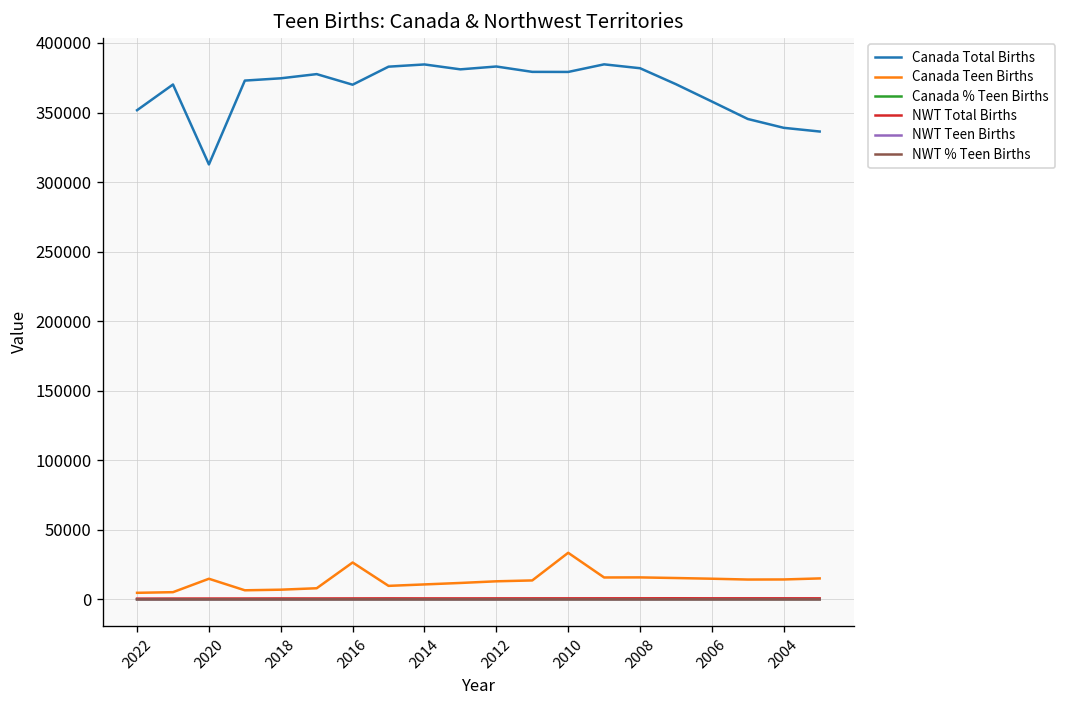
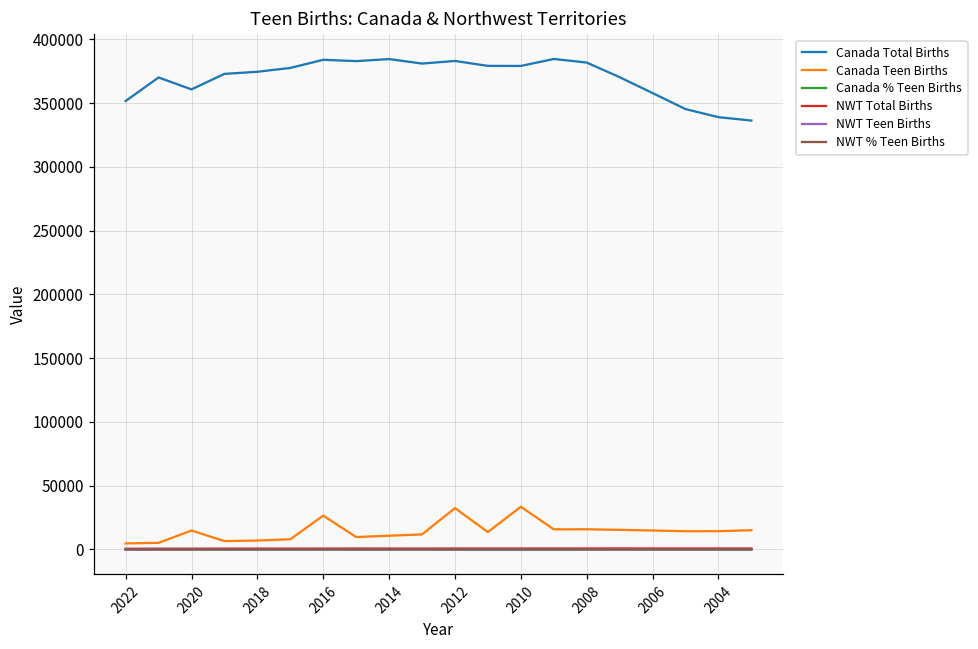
Canada Total Births, 2020: 313000 -> 361000
Canada Total Births, 2016: 370000 -> 384000
Canada Teen Births, 2012: 13000 -> 32000
